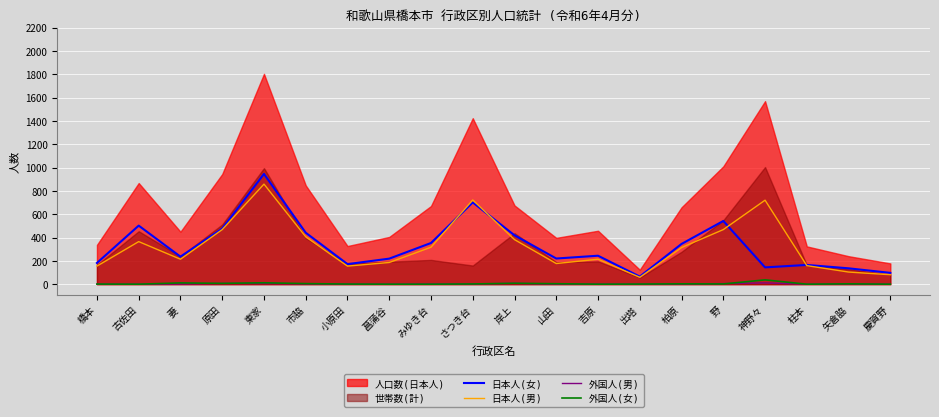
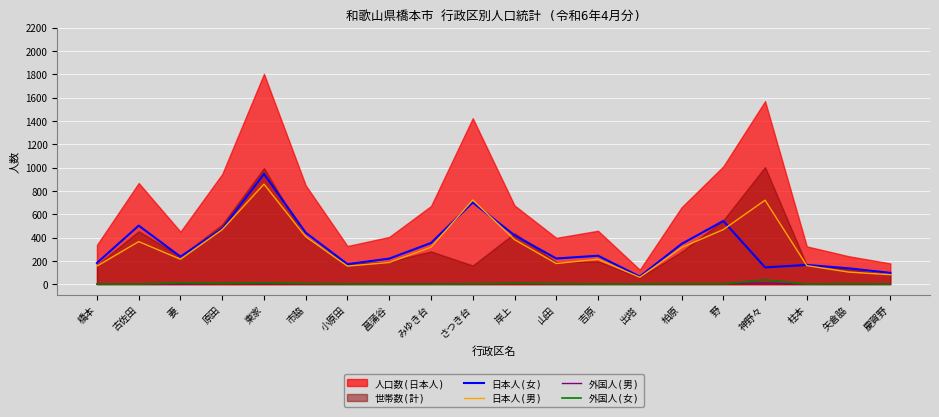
世帯数(計), みゆき台: 210 -> 280
